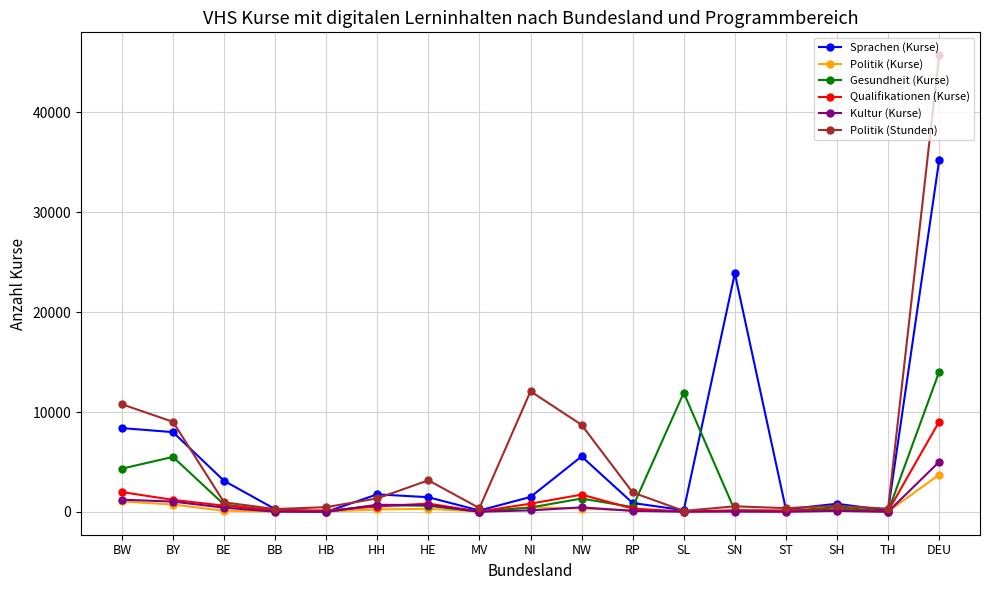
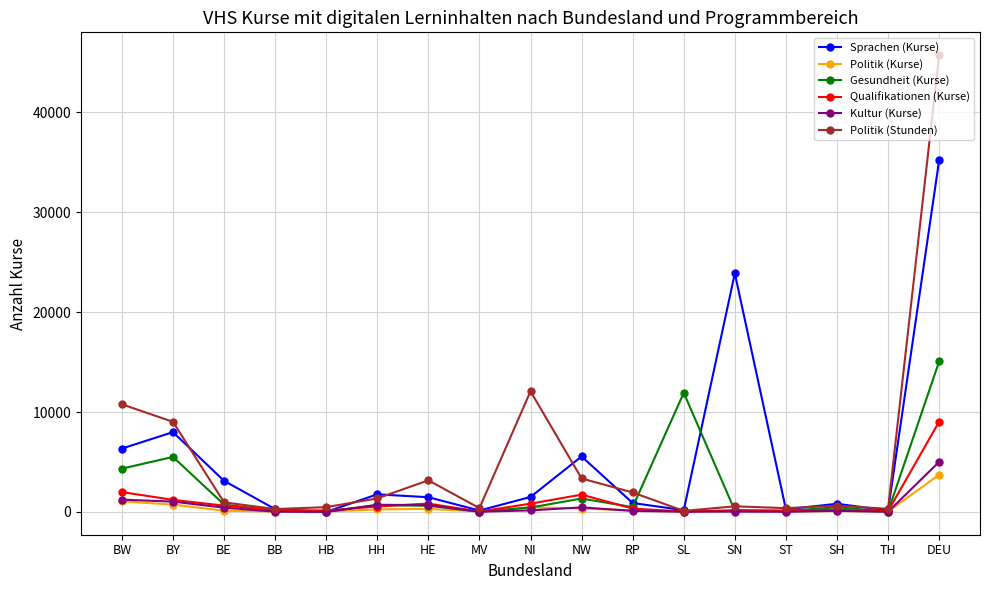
Sprachen (Kurse), BW: 8000 -> 6000
Politik (Stunden), NW: 9000 -> 3000
Gesundheit (Kurse), DEU: 14000 -> 15000
